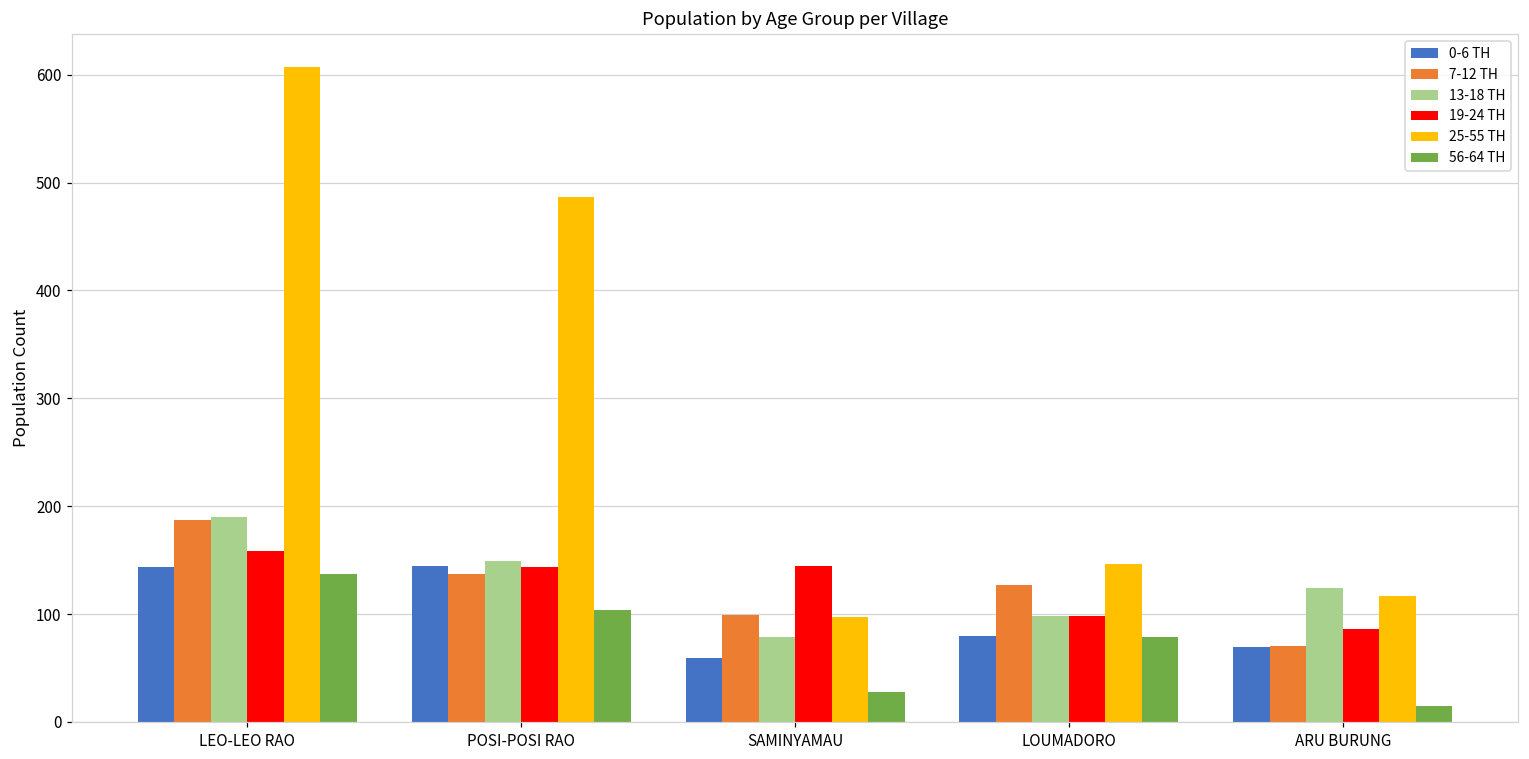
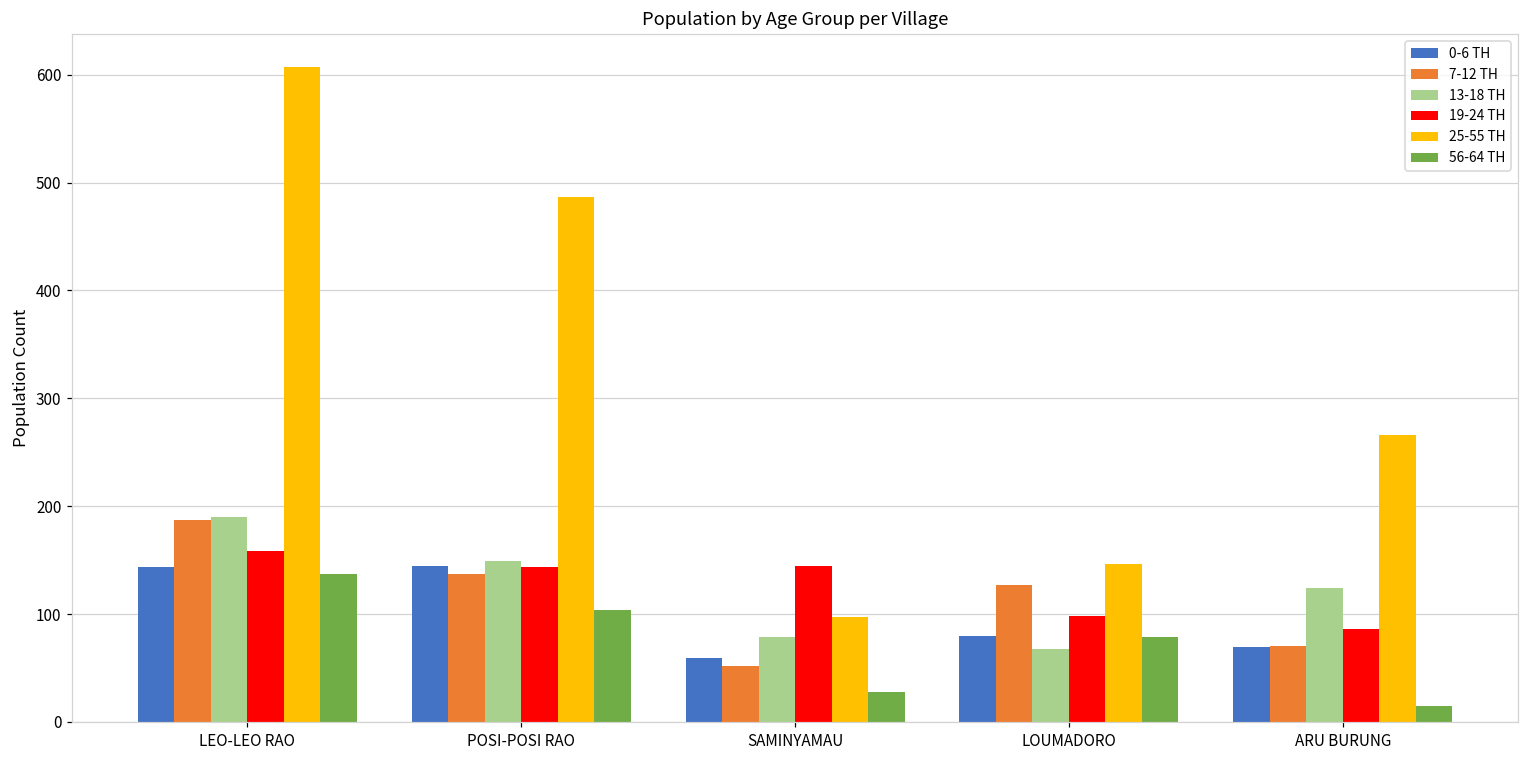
7-12 TH, SAMINYAMAU: 100 -> 50
13-18 TH, LOUMADORO: 100 -> 70
25-55 TH, ARU BURUNG: 120 -> 270
